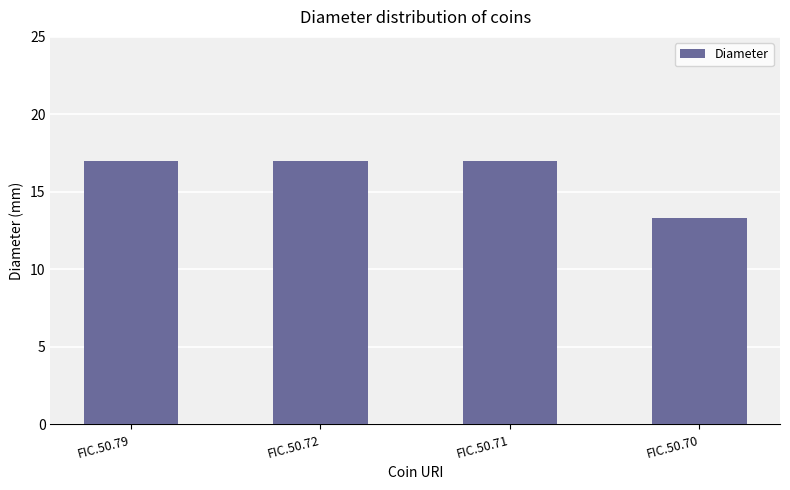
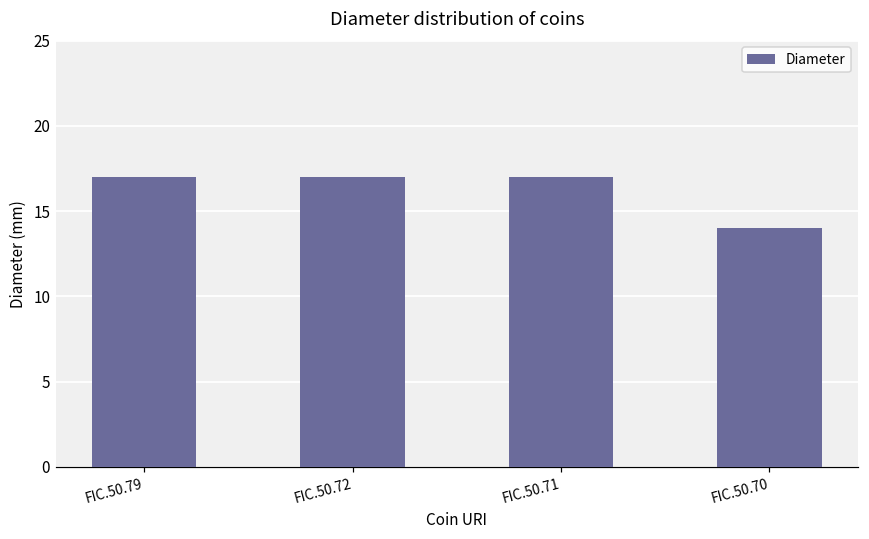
FIC.50.70: 13.3 -> 14.0
